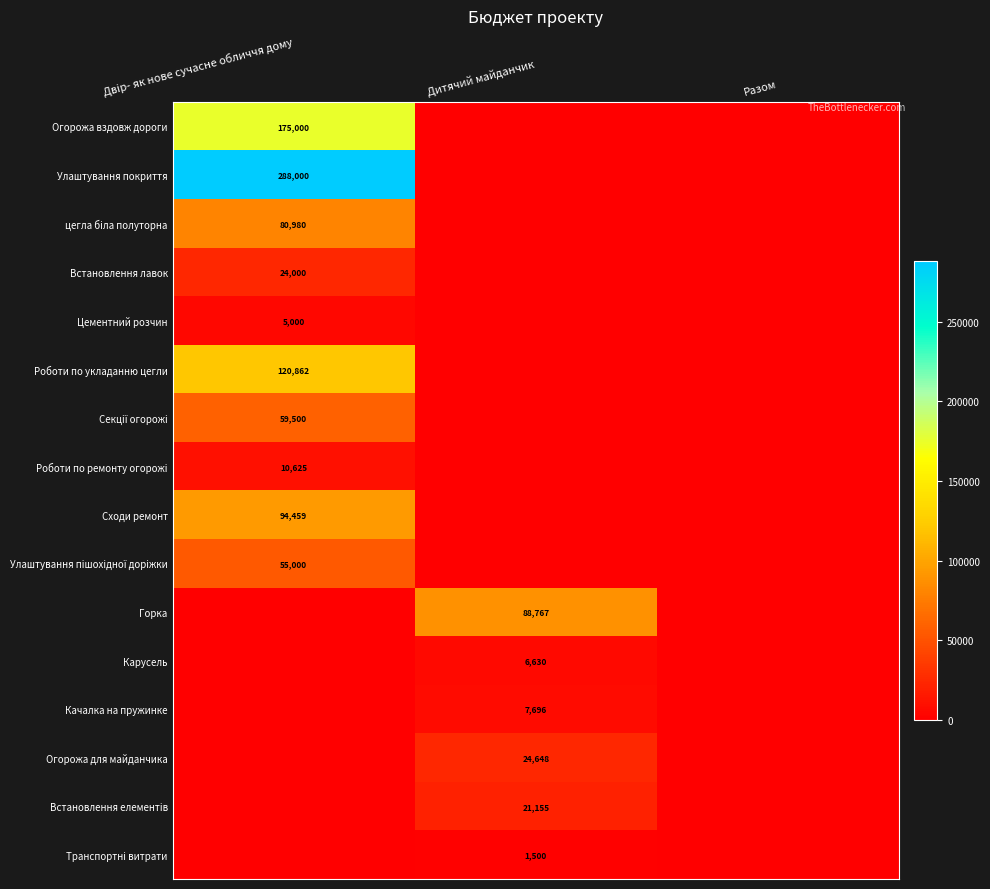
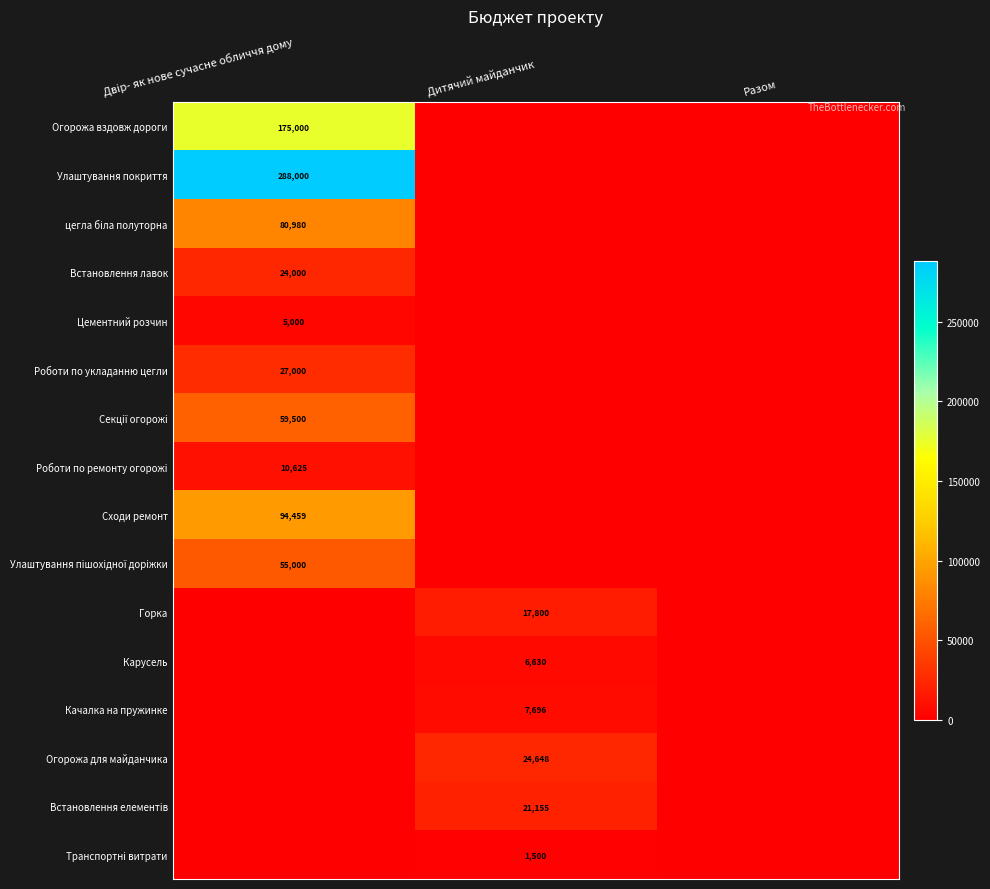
Роботи по укладанню цегли, Двір- як нове сучасне обличчя дому: 120,862 -> 27,000
Горка, Дитячий майданчик: 88,767 -> 17,800
